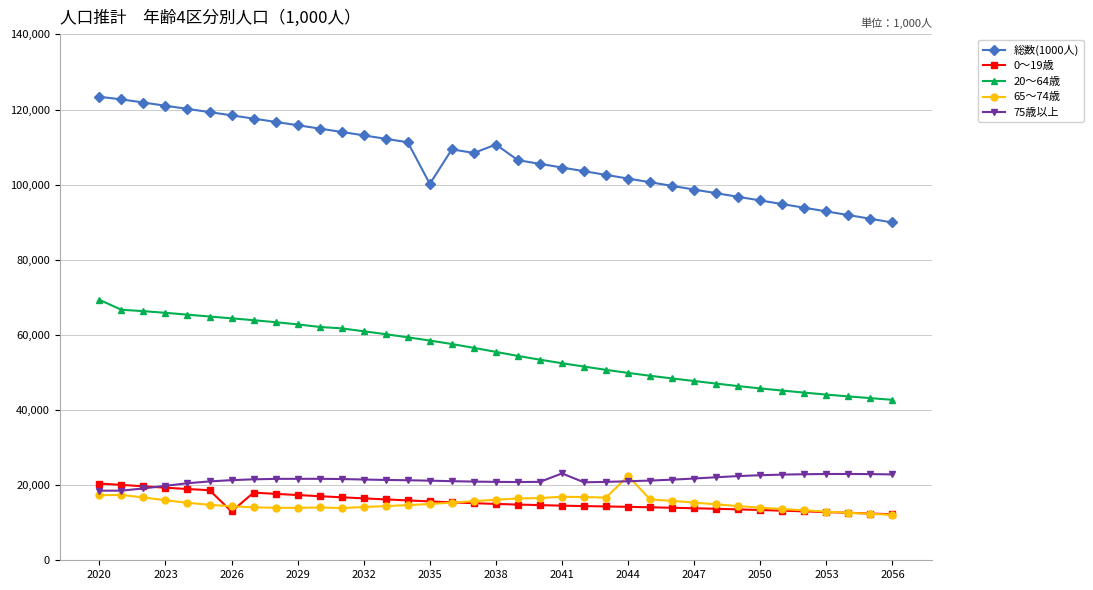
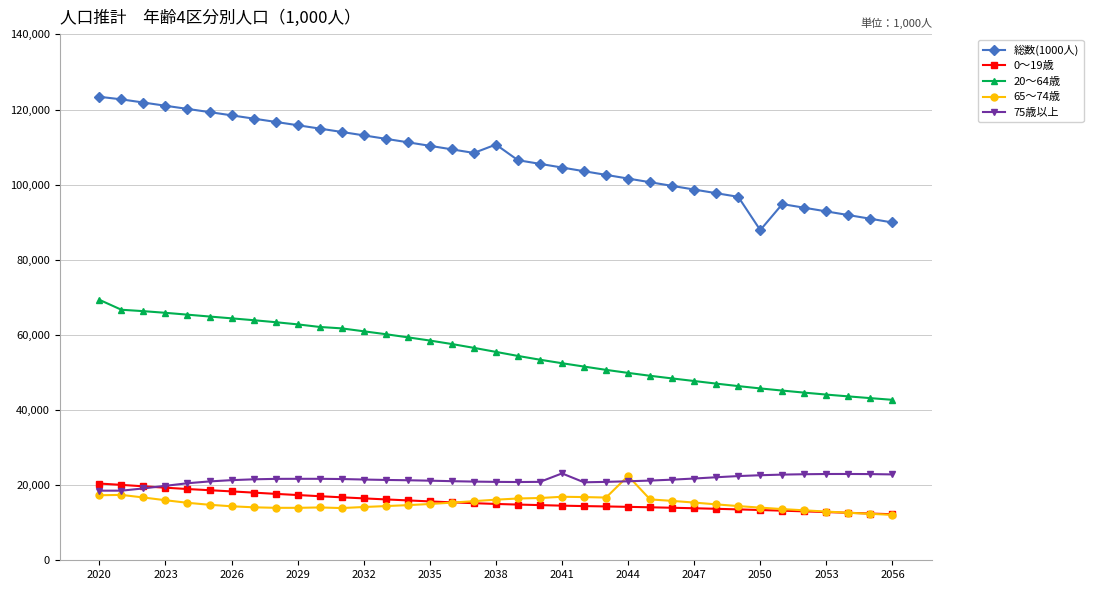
0～19歳, 2026: 13,000 -> 18,000
総数(1000人), 2035: 100,000 -> 110,000
総数(1000人), 2050: 96,000 -> 88,000
